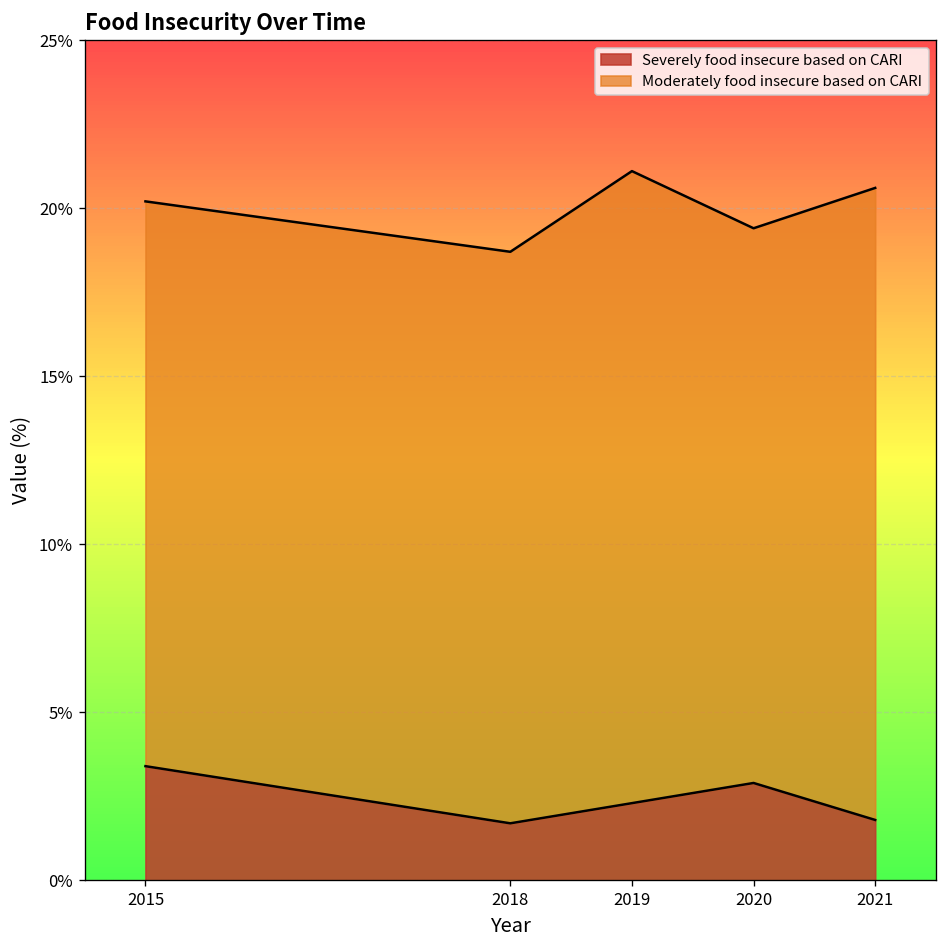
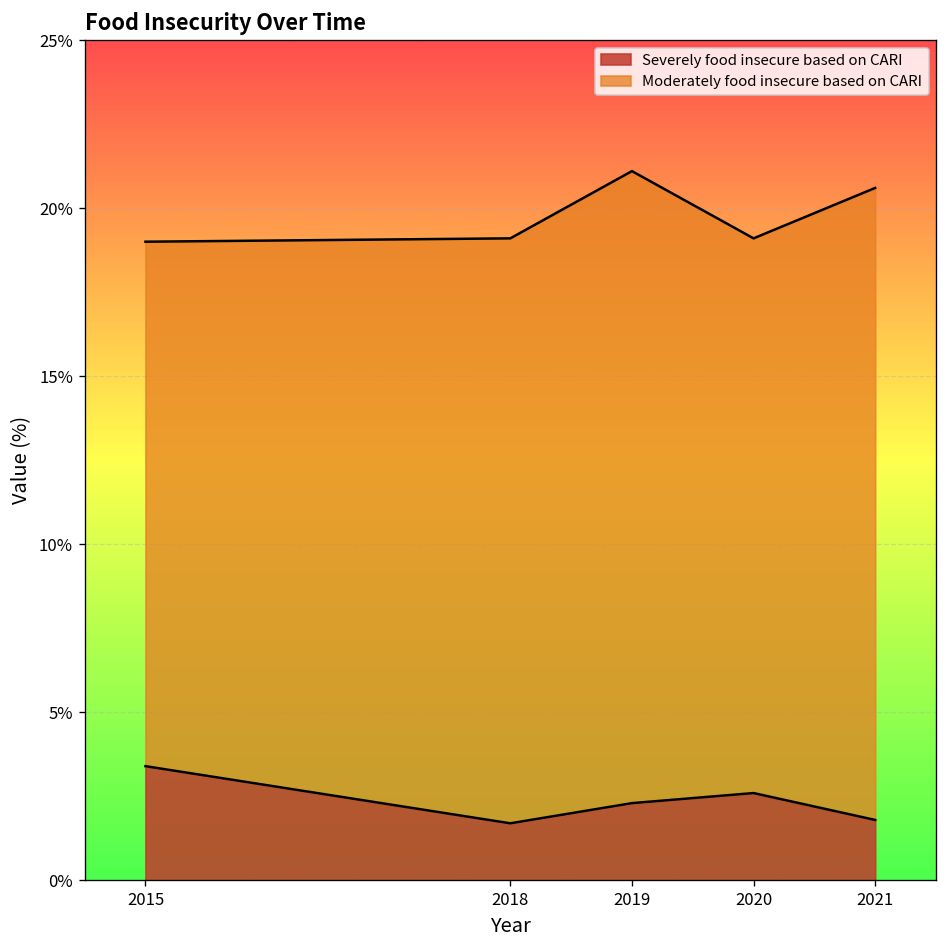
Moderately food insecure based on CARI, 2015: 16.8% -> 15.6%
Moderately food insecure based on CARI, 2018: 17.0% -> 17.4%
Severely food insecure based on CARI, 2020: 2.9% -> 2.6%
